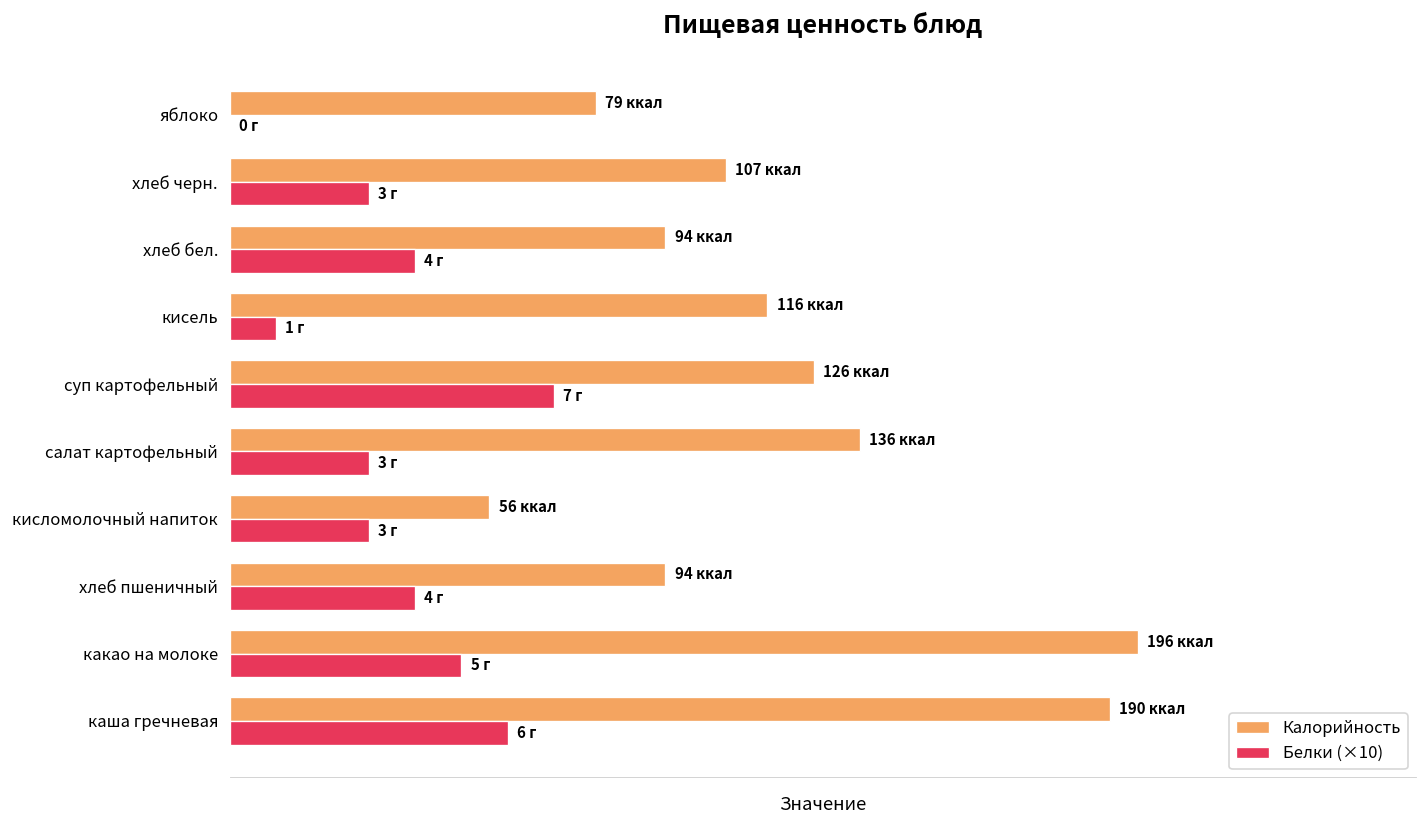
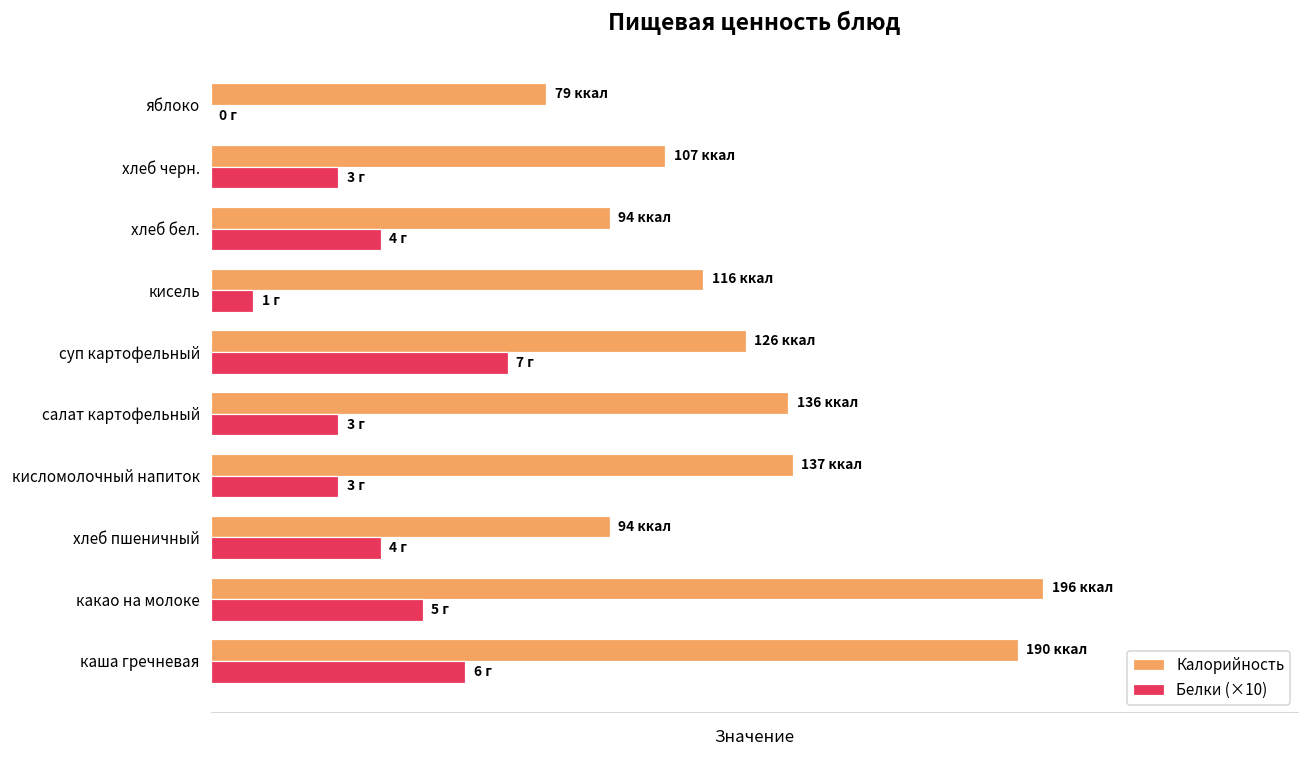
Калорийность, кисломолочный напиток: 56 -> 137
